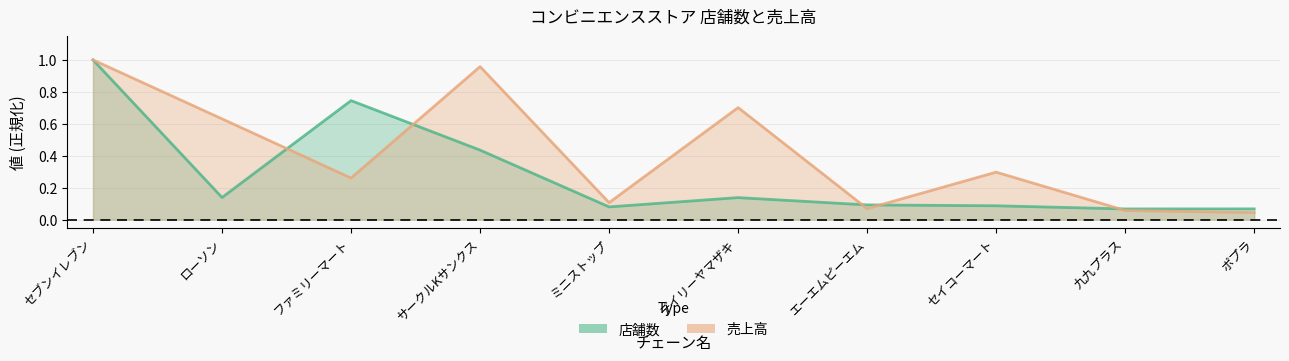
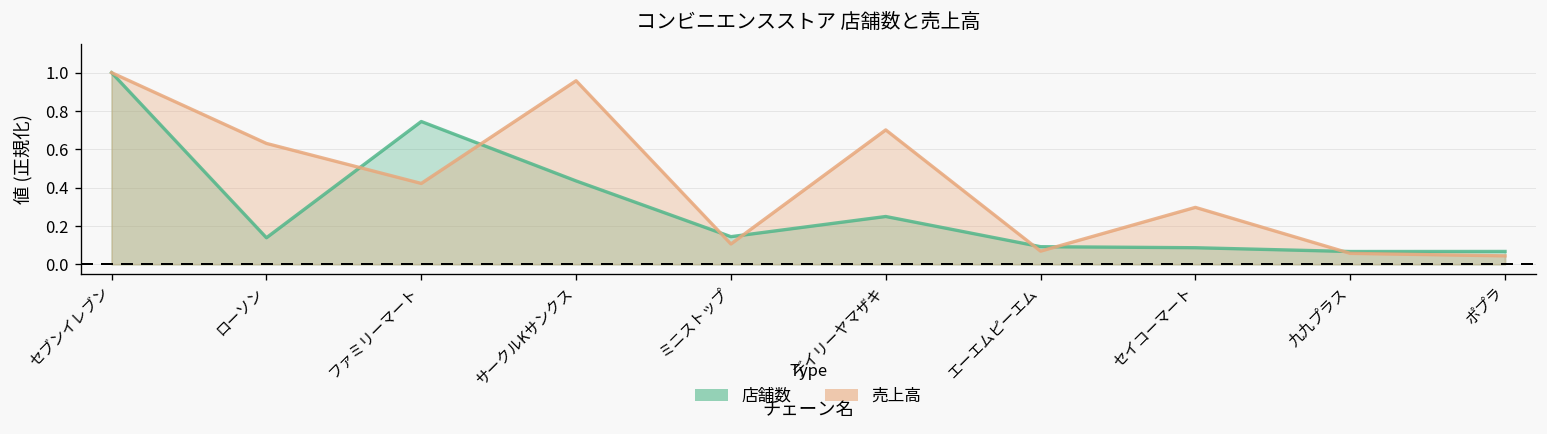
売上高, ファミリーマート: 0.26 -> 0.42
店舗数, ミニストップ: 0.08 -> 0.14
店舗数, デイリーヤマザキ: 0.14 -> 0.25
